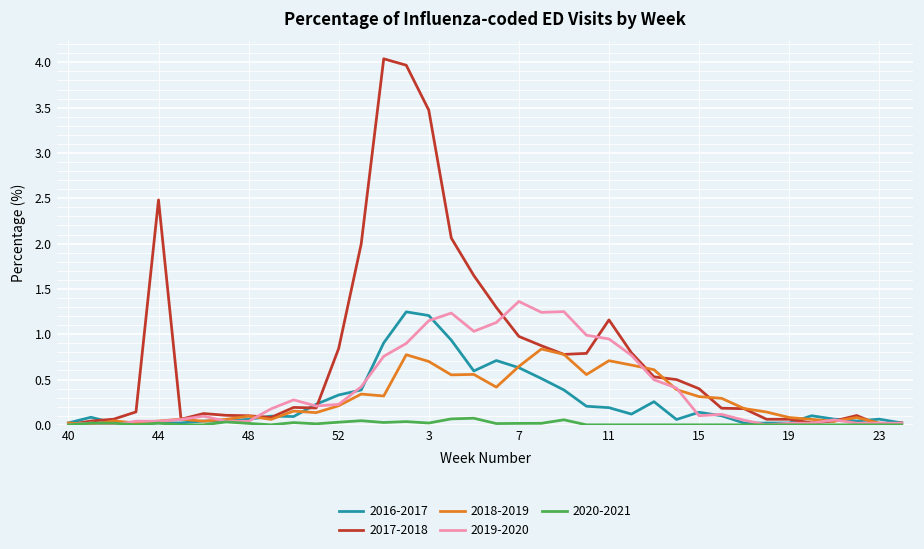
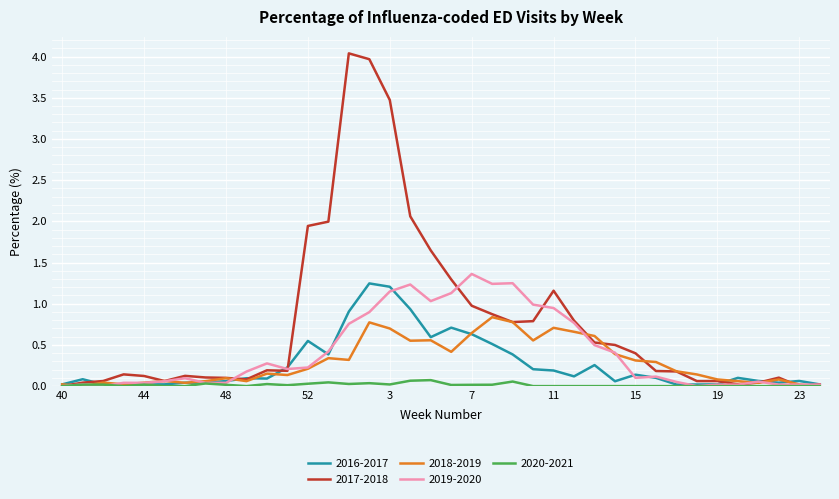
2017-2018, 44: 2.5 -> 0.1
2016-2017, 52: 0.3 -> 0.5
2017-2018, 52: 0.8 -> 1.9
